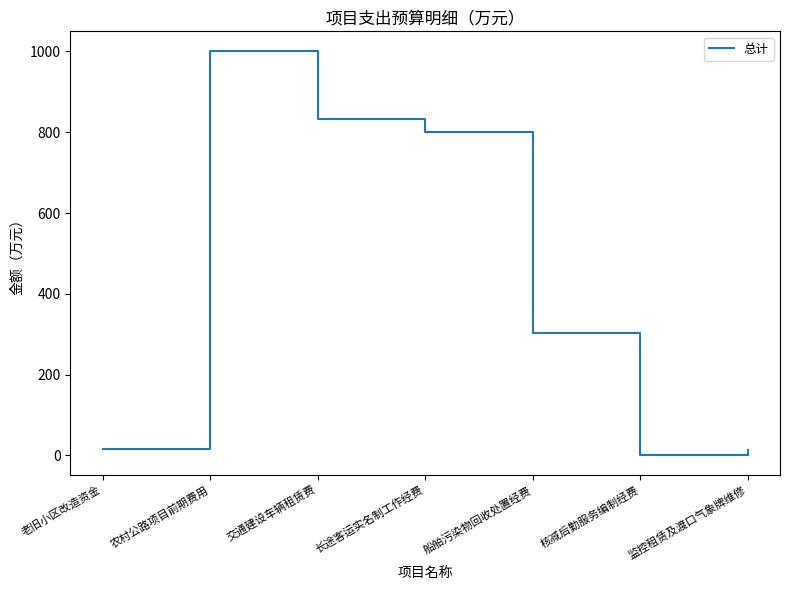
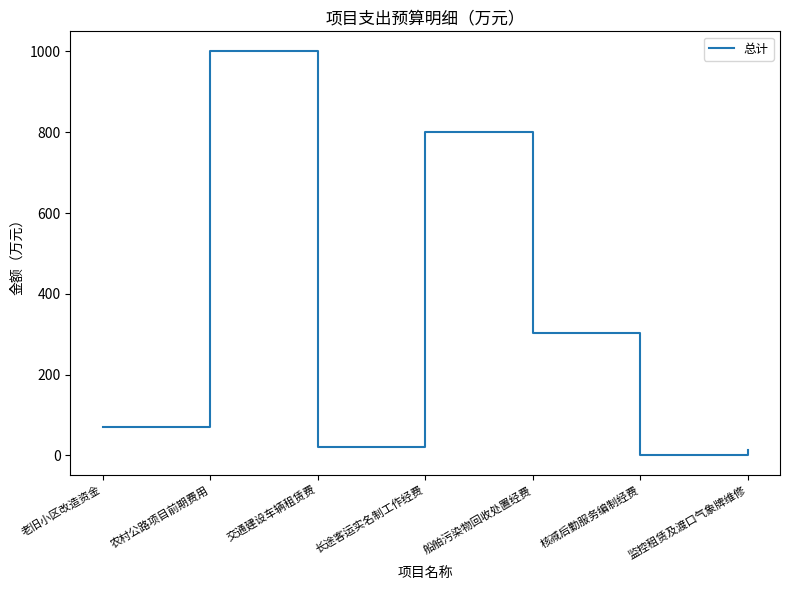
老旧小区改造资金: 20 -> 70
交通建设车辆租赁费: 830 -> 20
